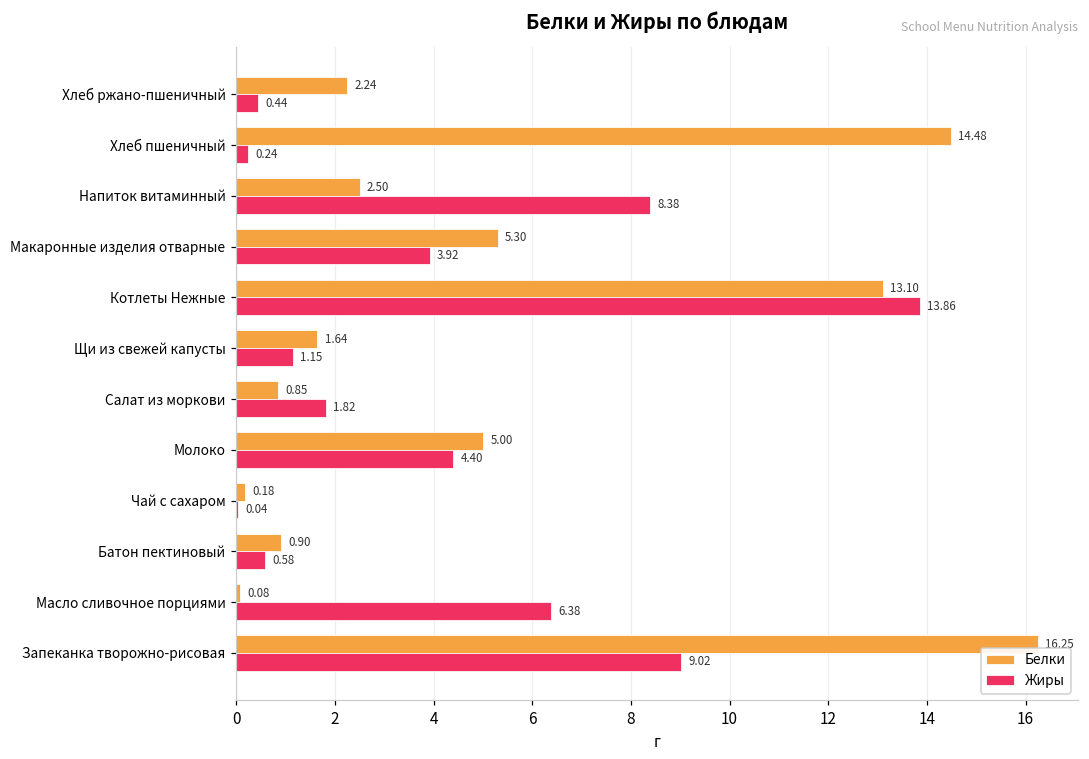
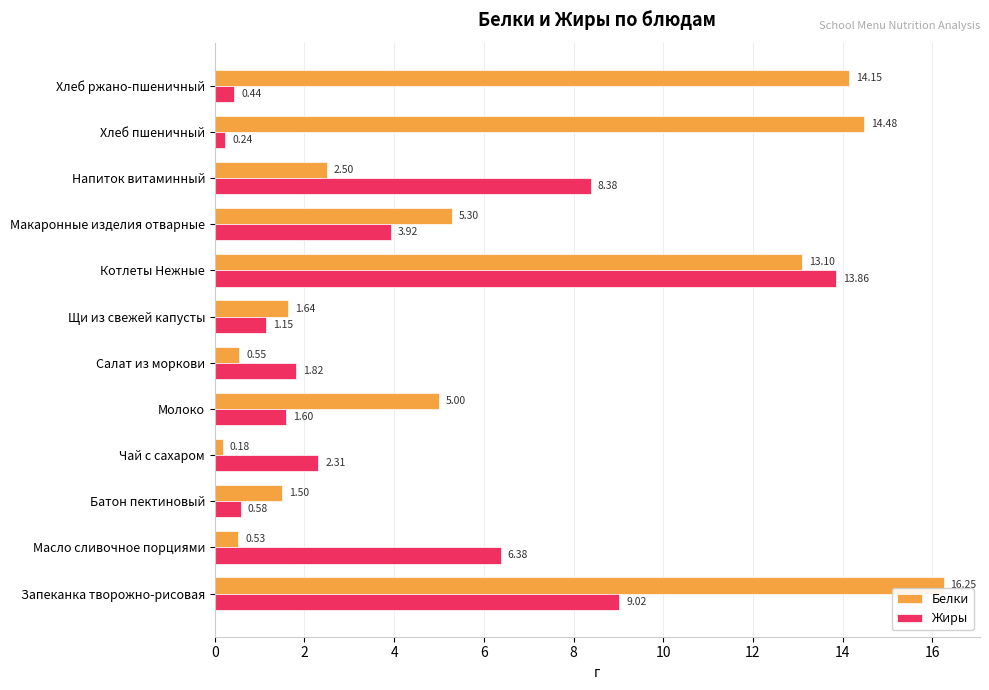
Белки, Хлеб ржано-пшеничный: 2.24 -> 14.15
Белки, Салат из моркови: 0.85 -> 0.55
Жиры, Молоко: 4.40 -> 1.60
Жиры, Чай с сахаром: 0.04 -> 2.31
Белки, Батон пектиновый: 0.90 -> 1.50
Белки, Масло сливочное порциями: 0.08 -> 0.53
